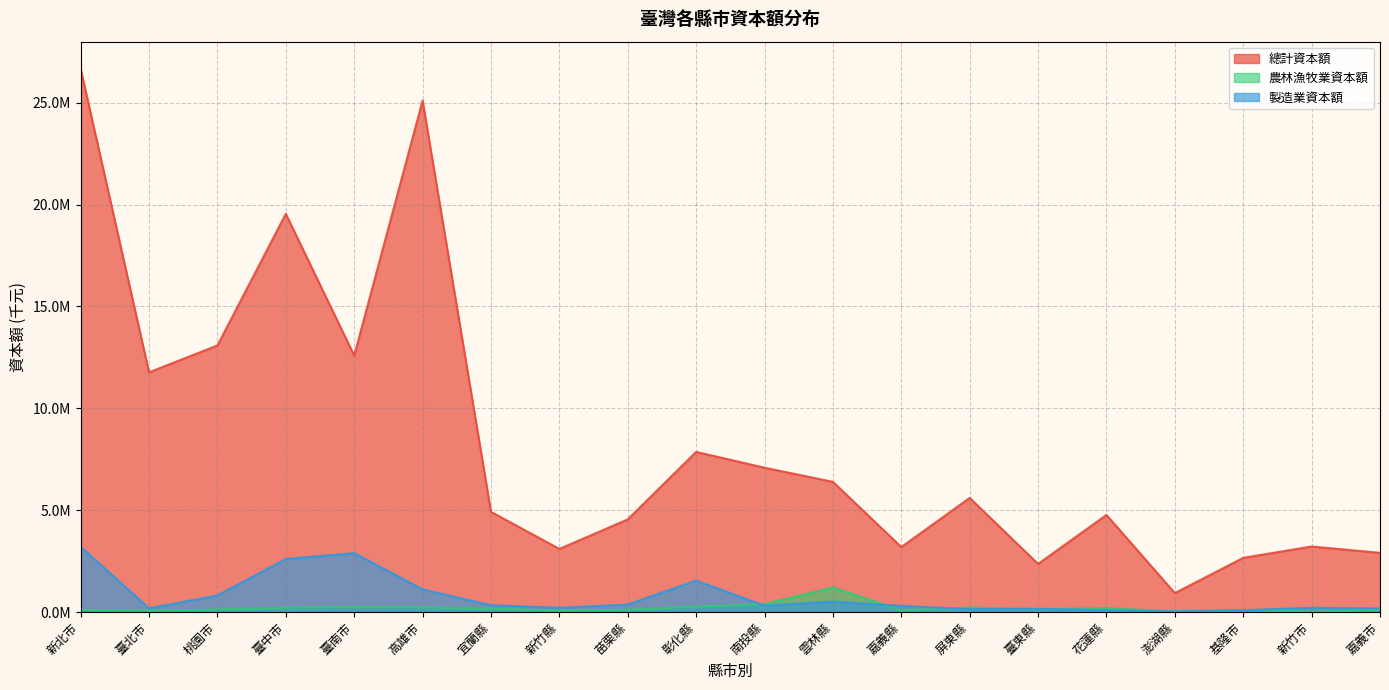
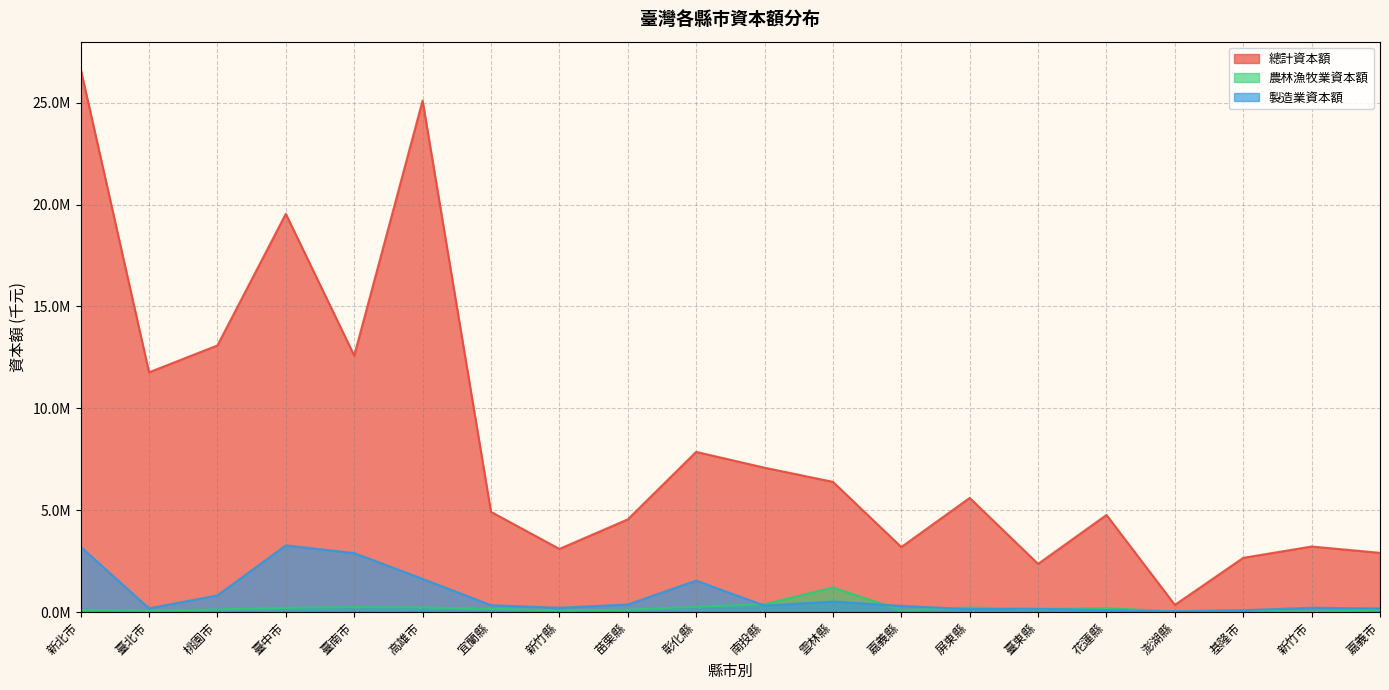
製造業資本額, 臺中市: 2600000 -> 3300000
製造業資本額, 高雄市: 1100000 -> 1600000
總計資本額, 澎湖縣: 900000 -> 300000
